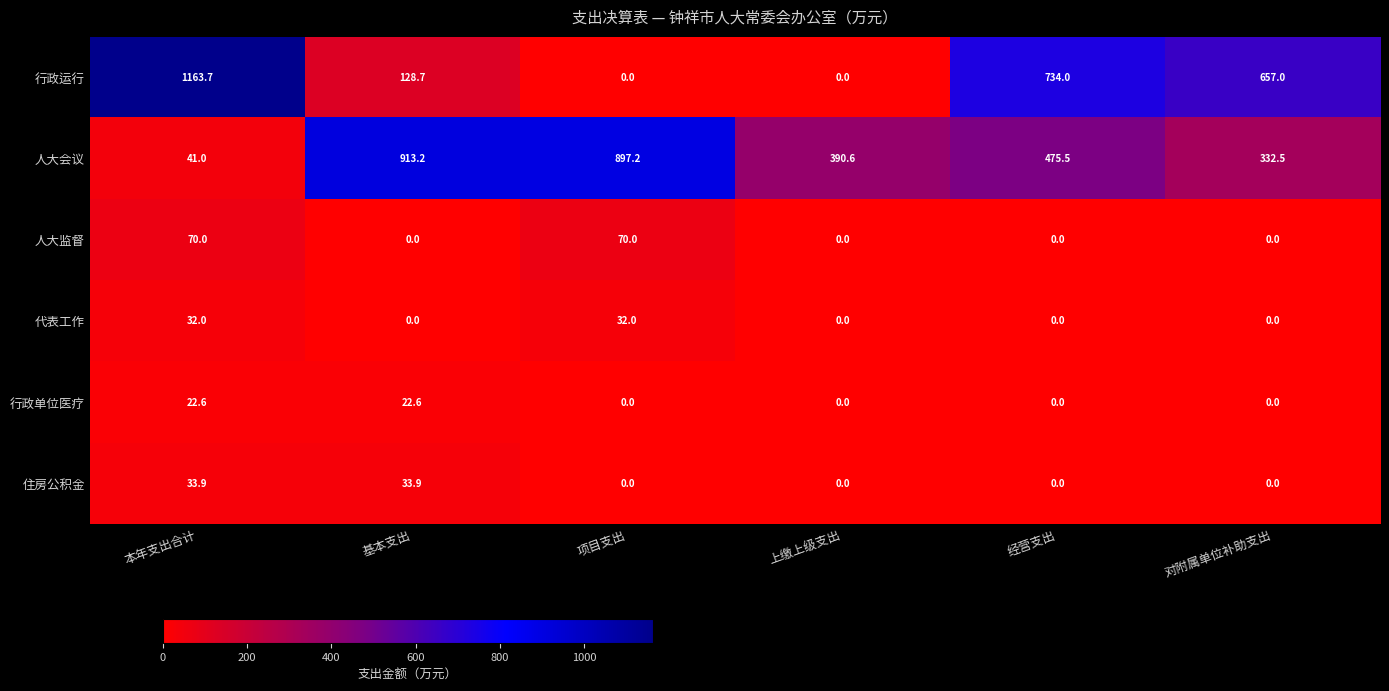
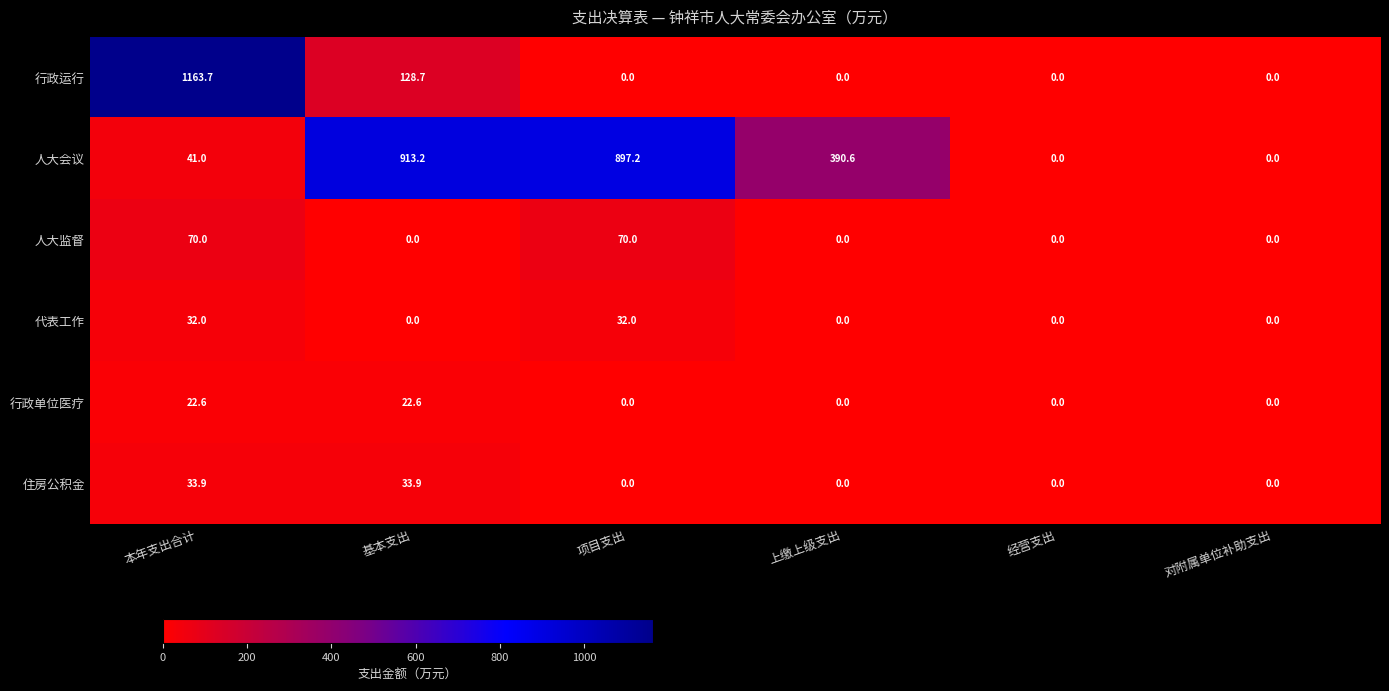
行政运行, 经营支出: 734.0 -> 0.0
行政运行, 对附属单位补助支出: 657.0 -> 0.0
人大会议, 经营支出: 475.5 -> 0.0
人大会议, 对附属单位补助支出: 332.5 -> 0.0
